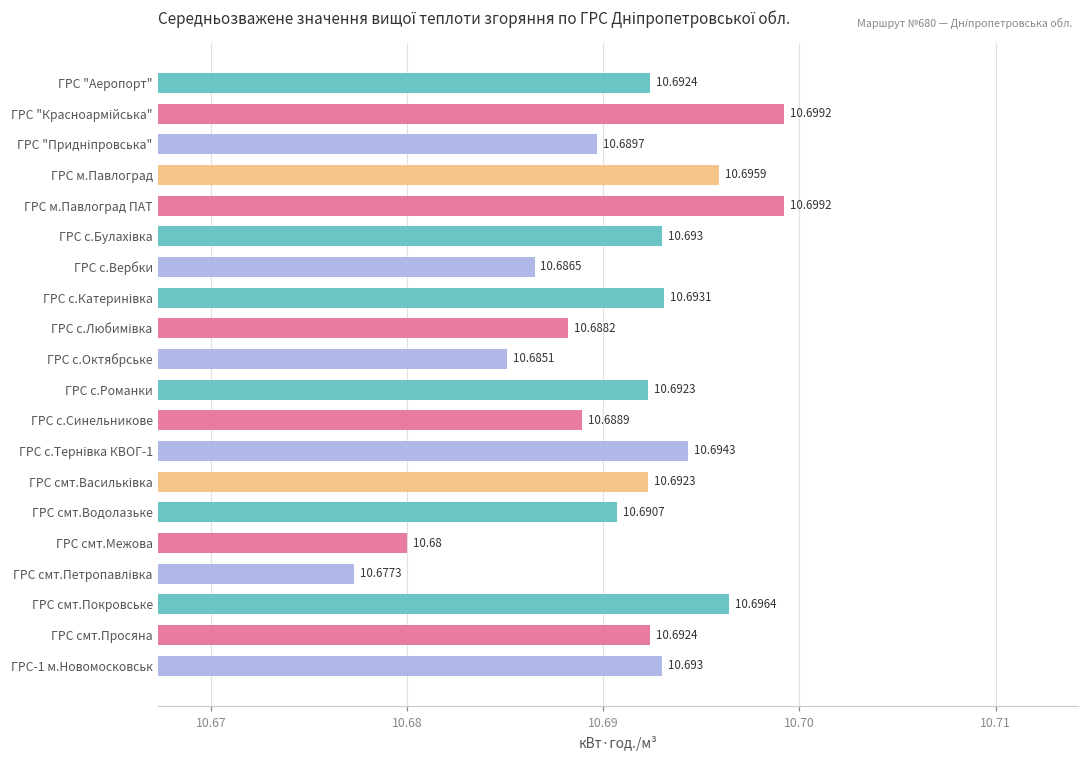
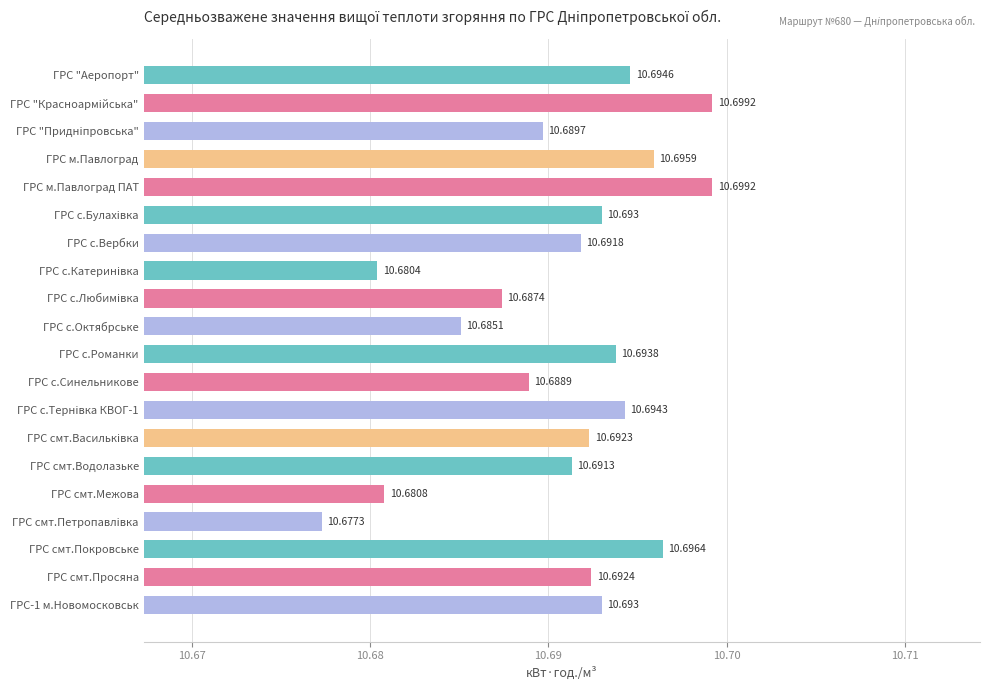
ГРС "Аеропорт": 10.6924 -> 10.6946
ГРС с.Вербки: 10.6865 -> 10.6918
ГРС с.Катеринівка: 10.6931 -> 10.6804
ГРС с.Любимівка: 10.6882 -> 10.6874
ГРС с.Романки: 10.6923 -> 10.6938
ГРС смт.Водолазьке: 10.6907 -> 10.6913
ГРС смт.Межова: 10.68 -> 10.6808
